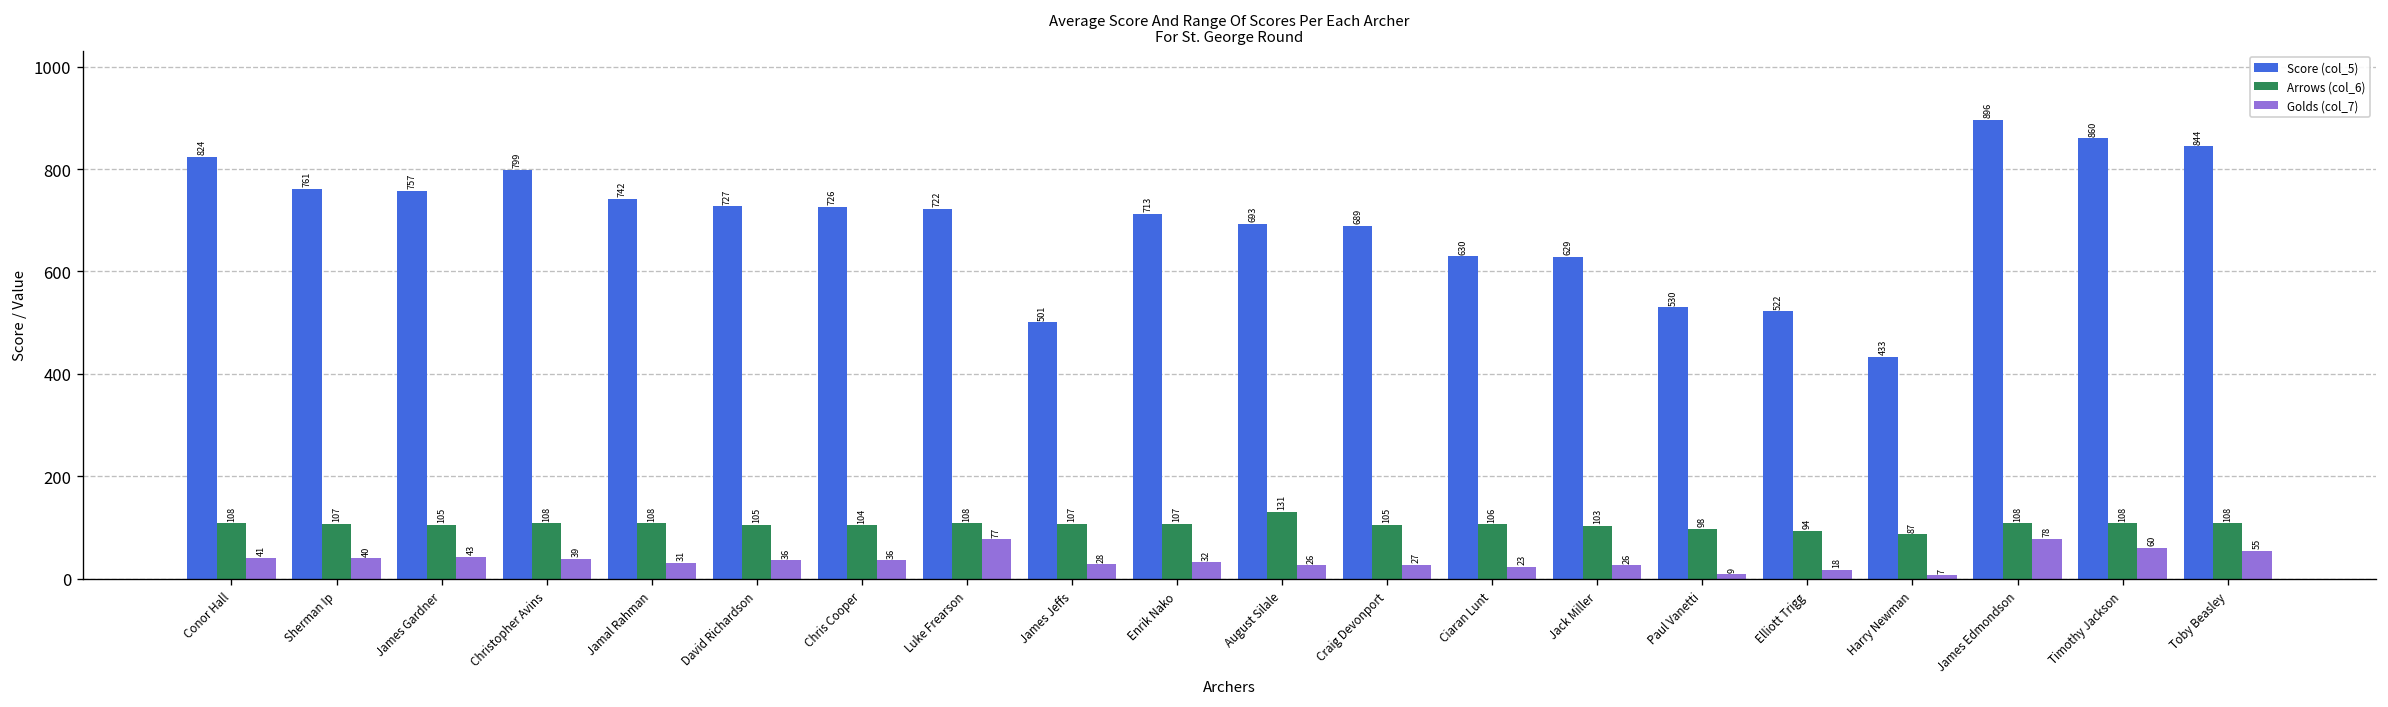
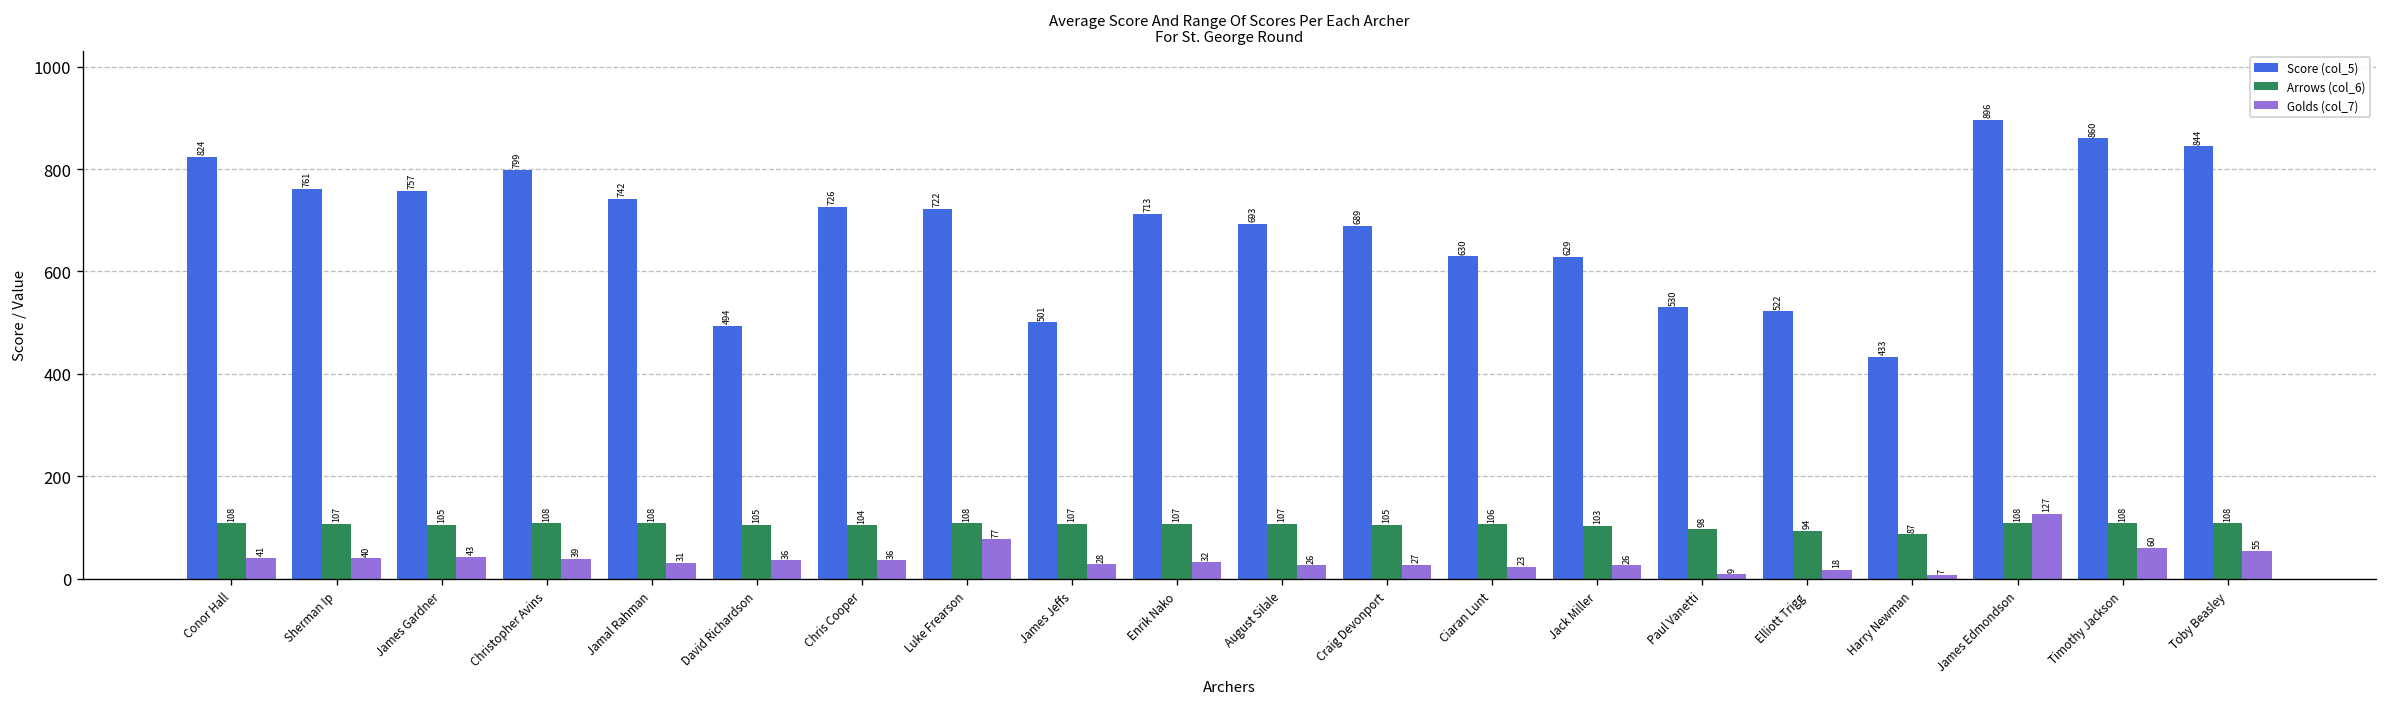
Score (col_5), David Richardson: 727 -> 494
Arrows (col_6), August Silale: 131 -> 107
Golds (col_7), James Edmondson: 78 -> 127
